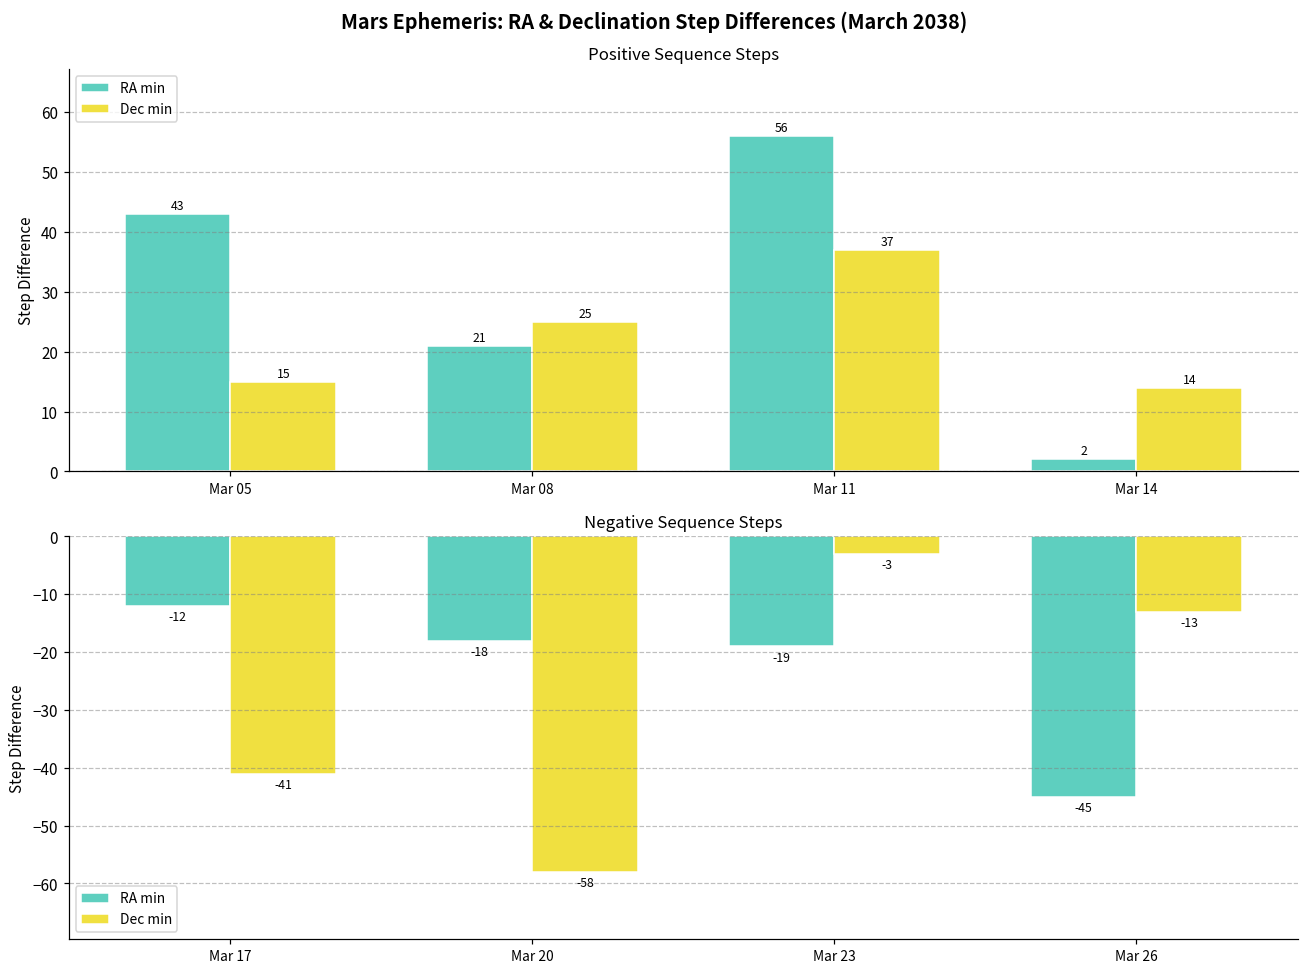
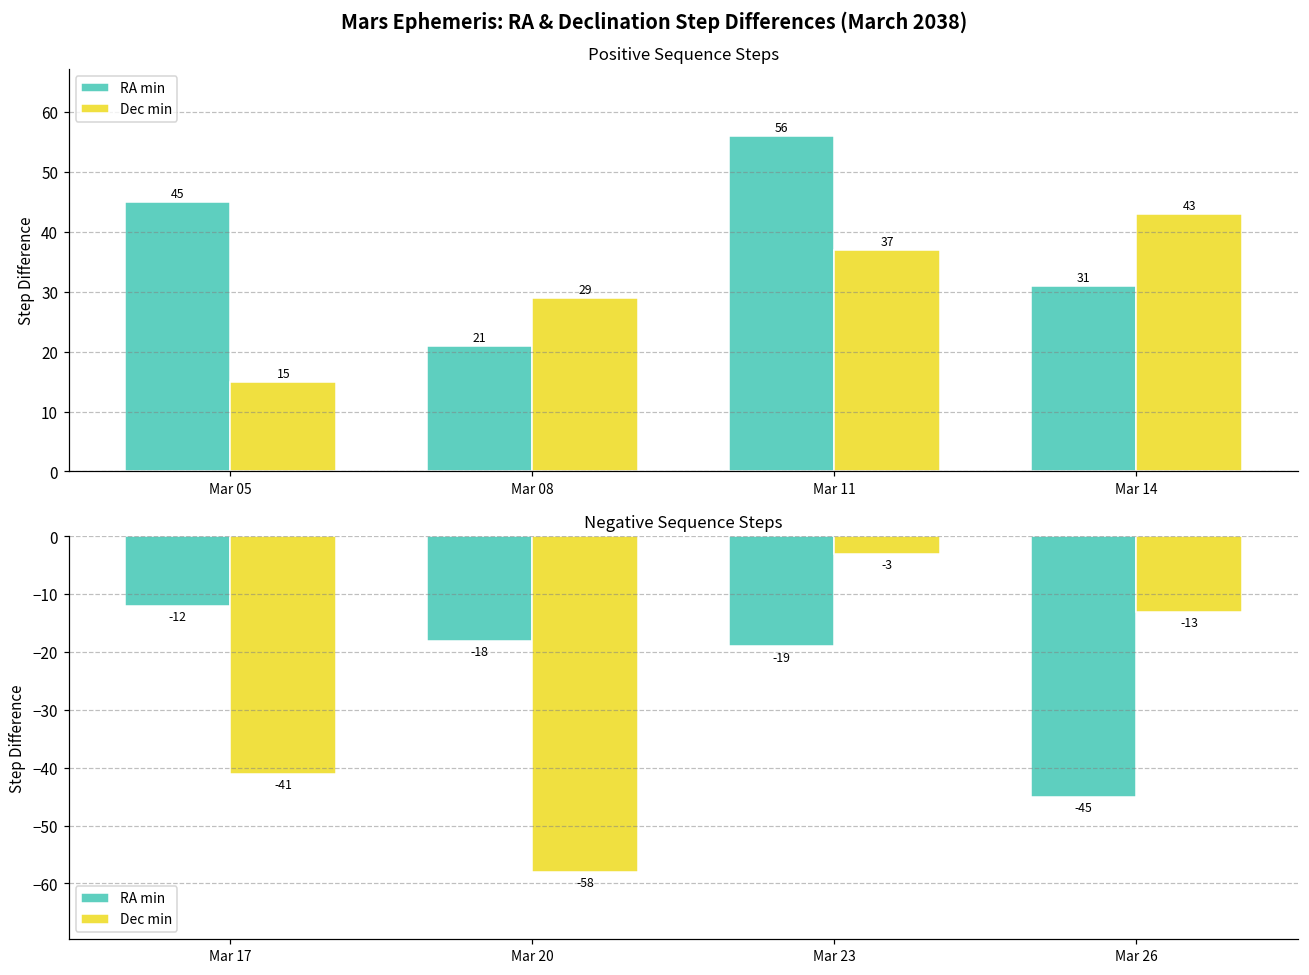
Positive Sequence Steps, RA min, Mar 05: 43 -> 45
Positive Sequence Steps, Dec min, Mar 08: 25 -> 29
Positive Sequence Steps, RA min, Mar 14: 2 -> 31
Positive Sequence Steps, Dec min, Mar 14: 14 -> 43
